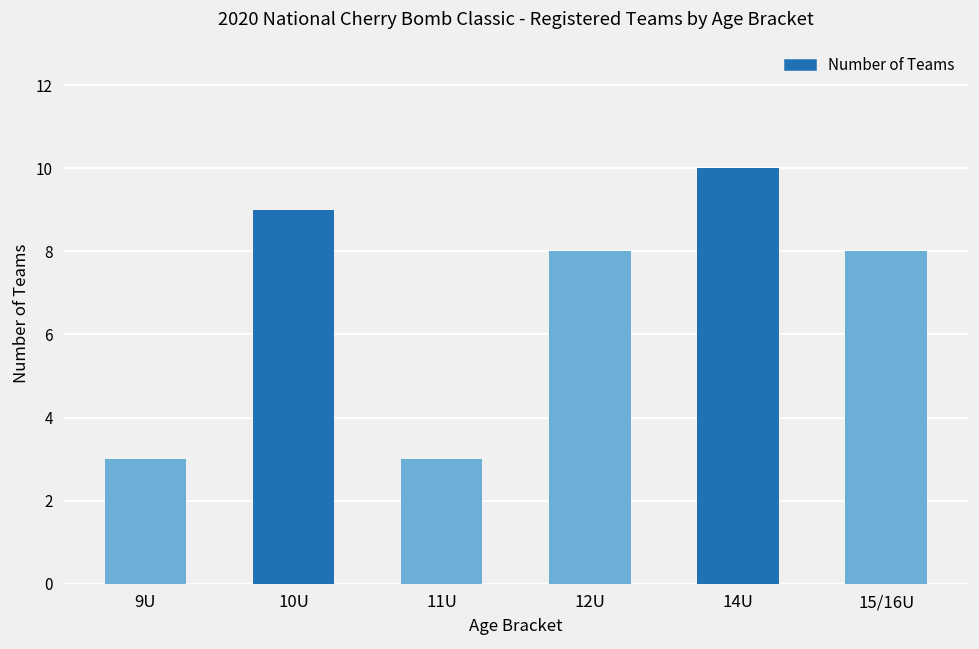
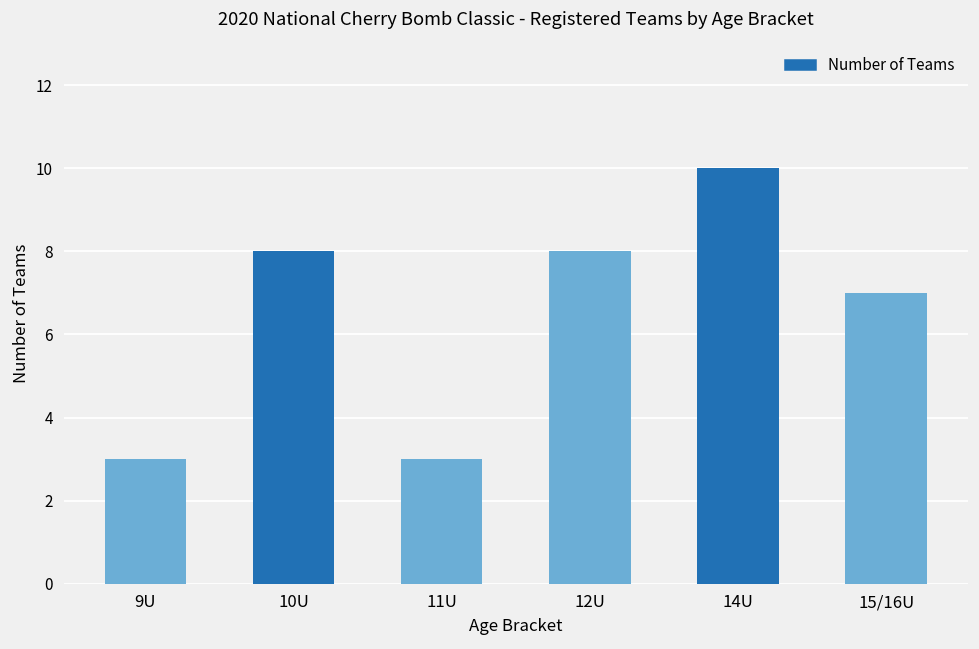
10U: 9 -> 8
15/16U: 8 -> 7
